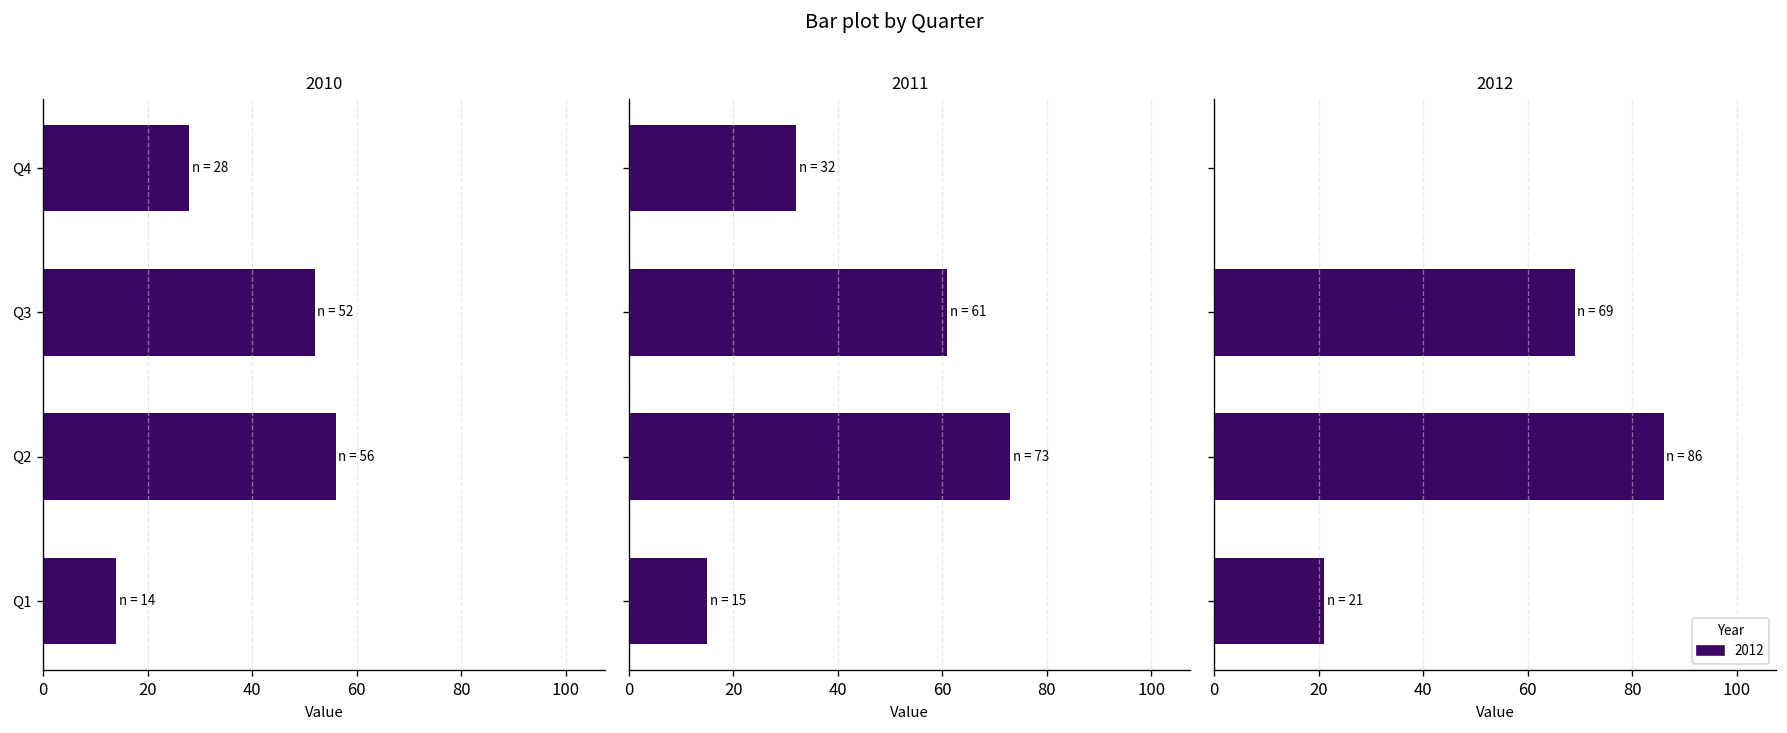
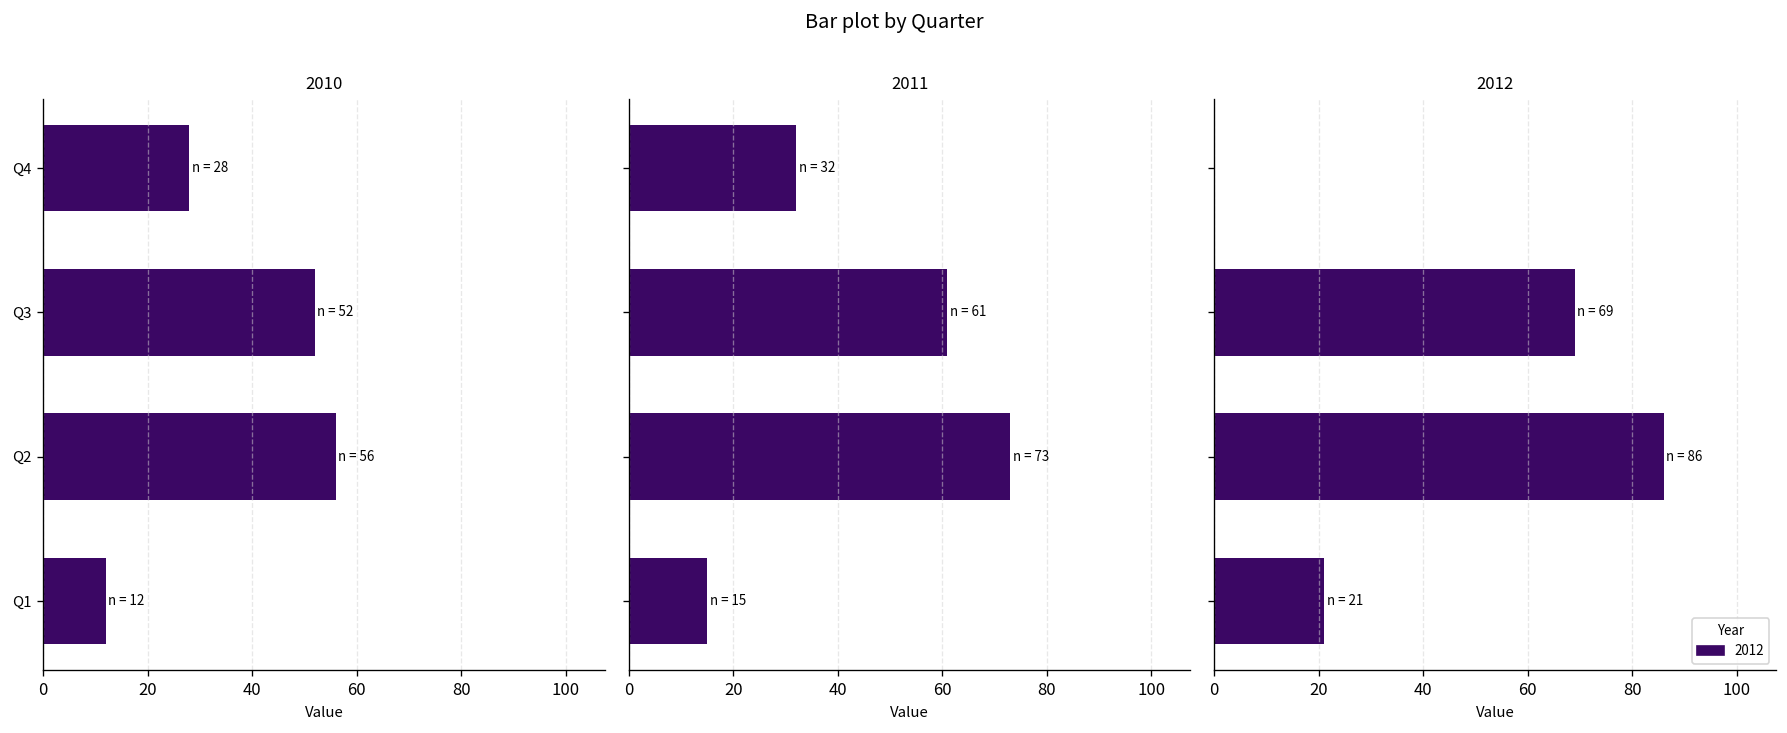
2010, Q1: 14 -> 12
